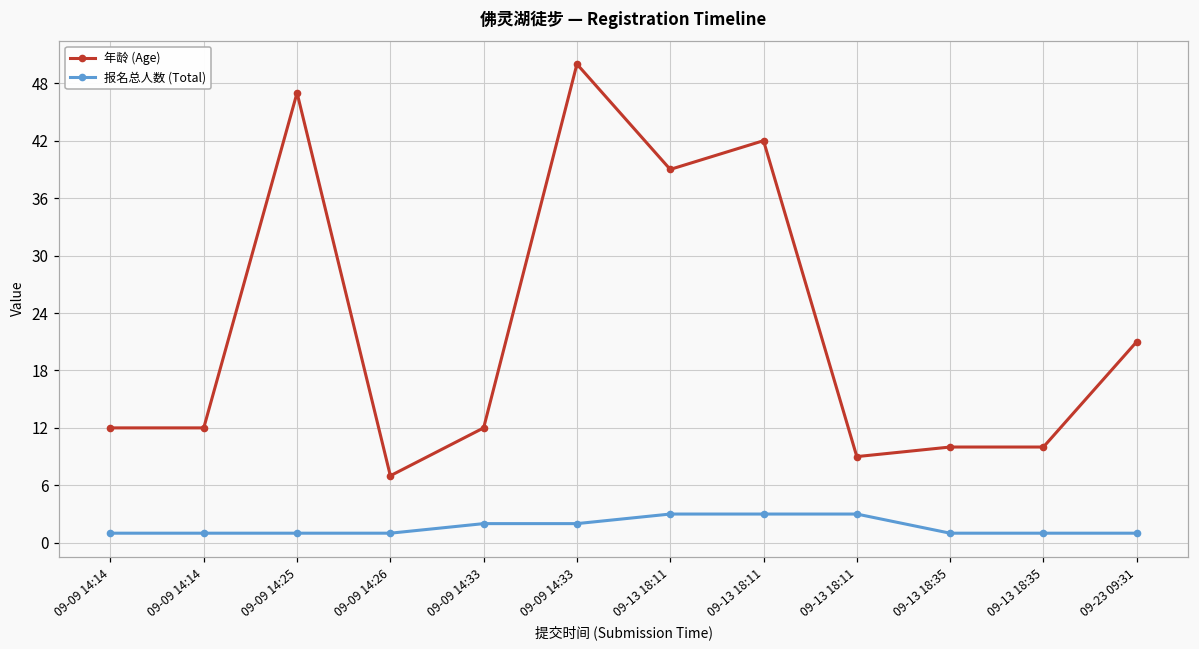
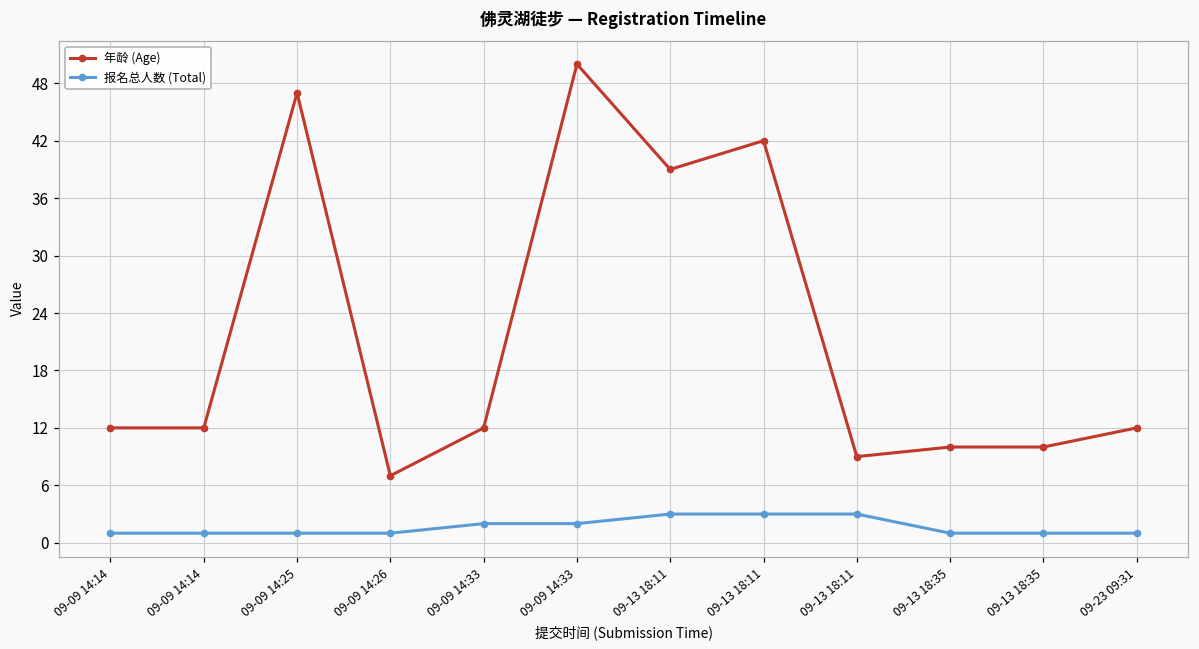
年龄 (Age), 09-23 09:31: 21 -> 12
